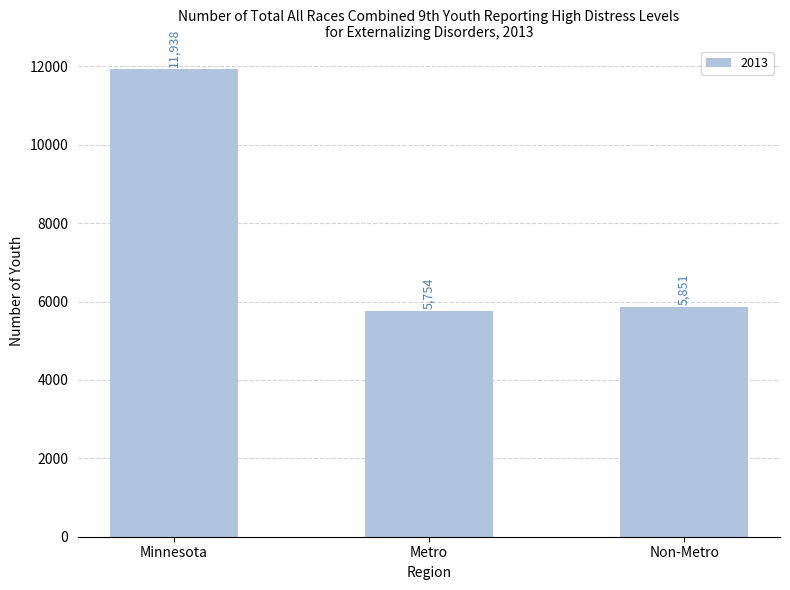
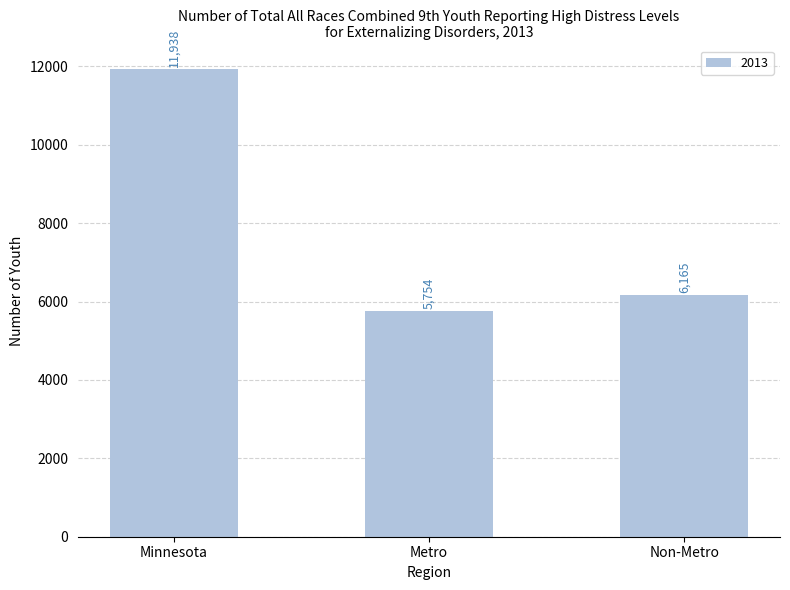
Non-Metro: 5,851 -> 6,165
